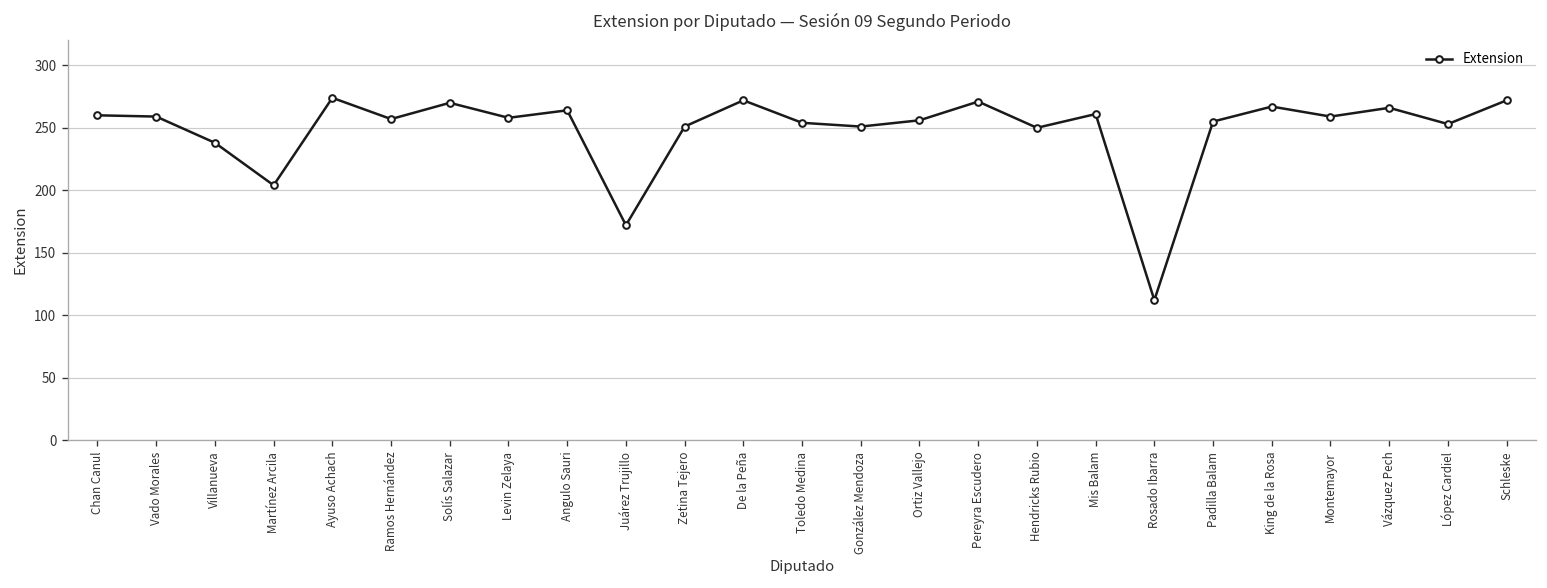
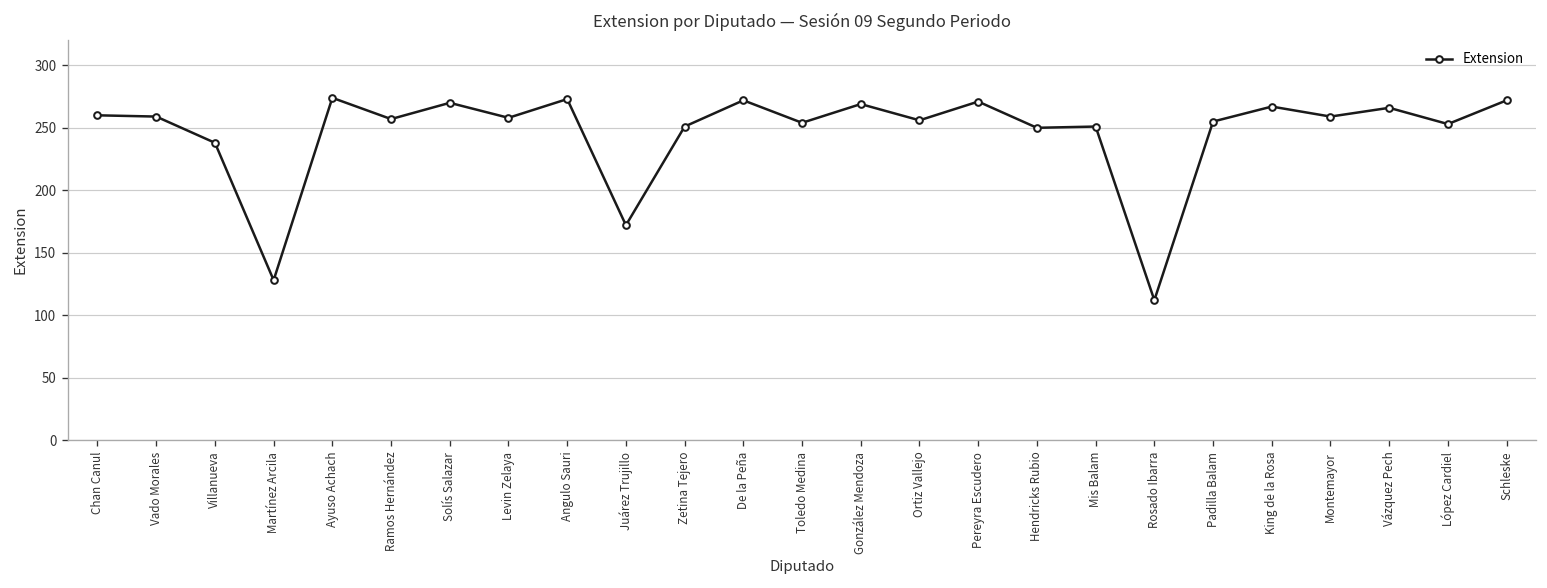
Martínez Arcila: 204 -> 128
Angulo Sauri: 264 -> 273
González Mendoza: 251 -> 269
Mis Balam: 261 -> 251
